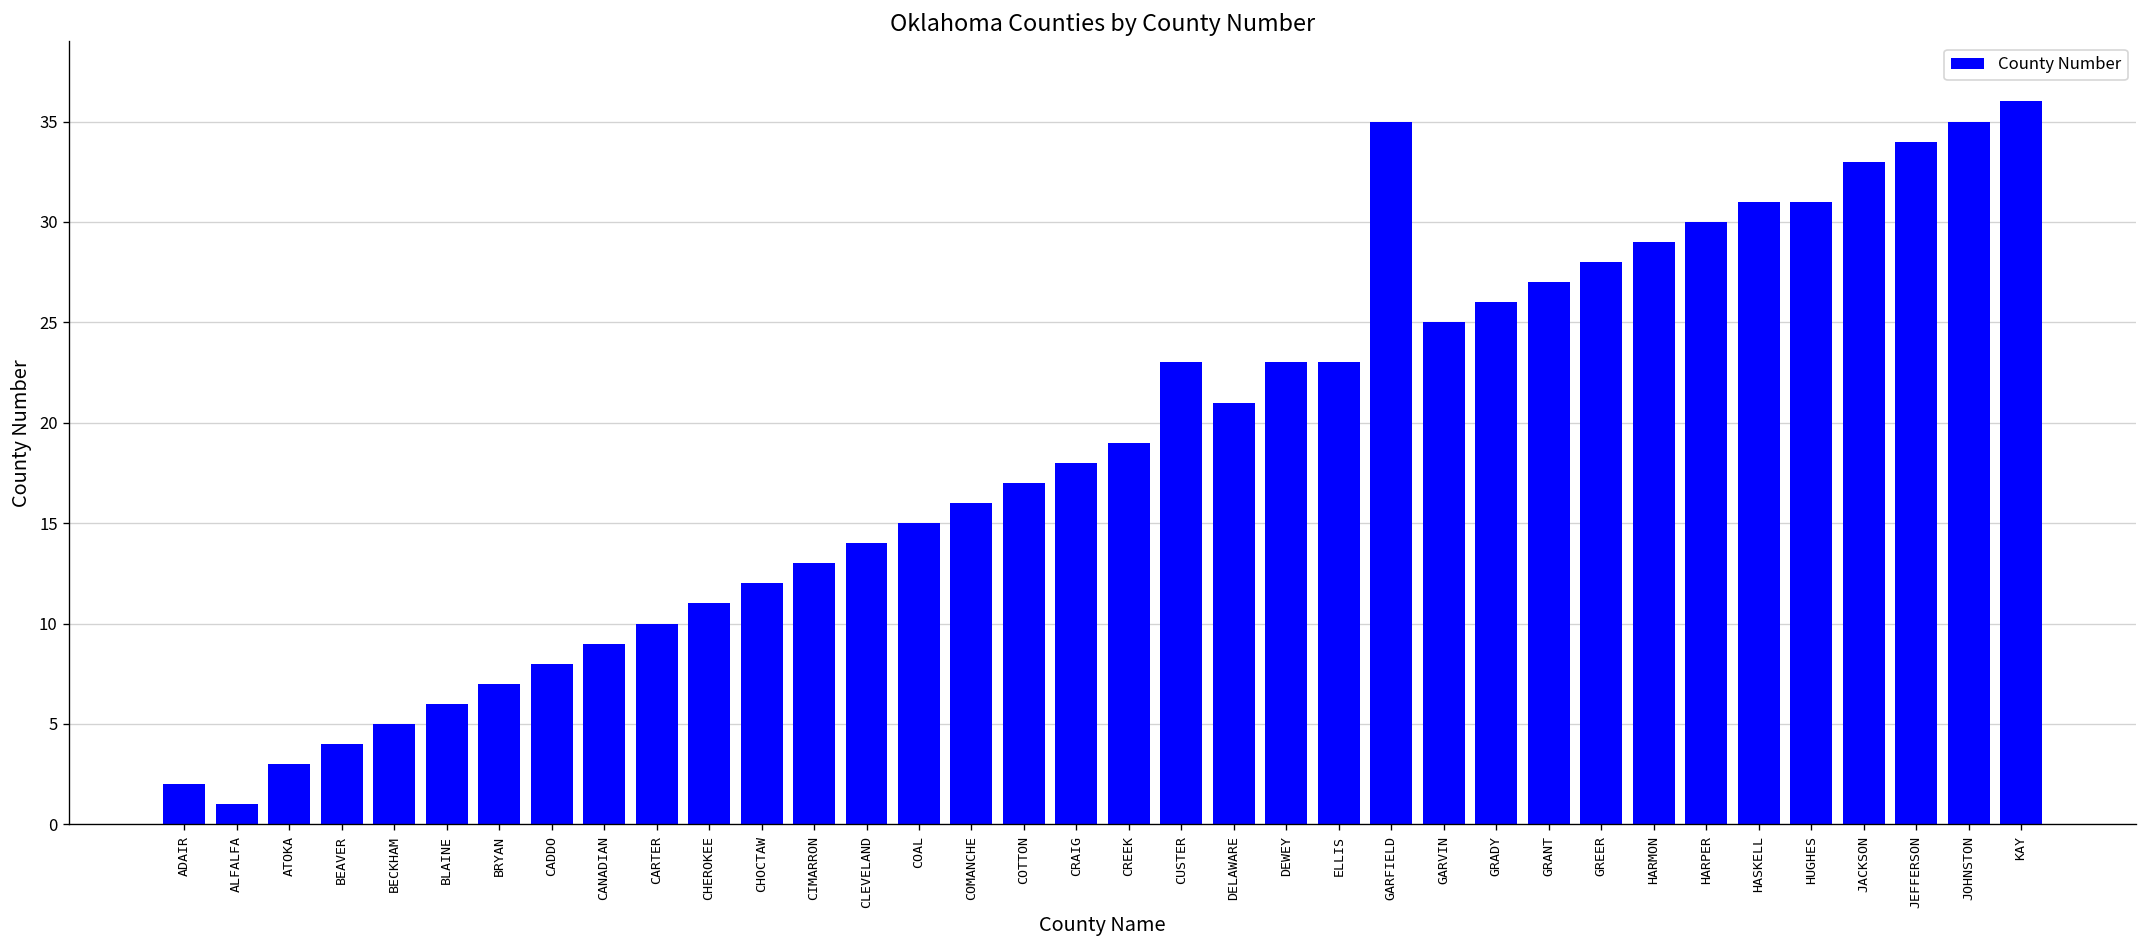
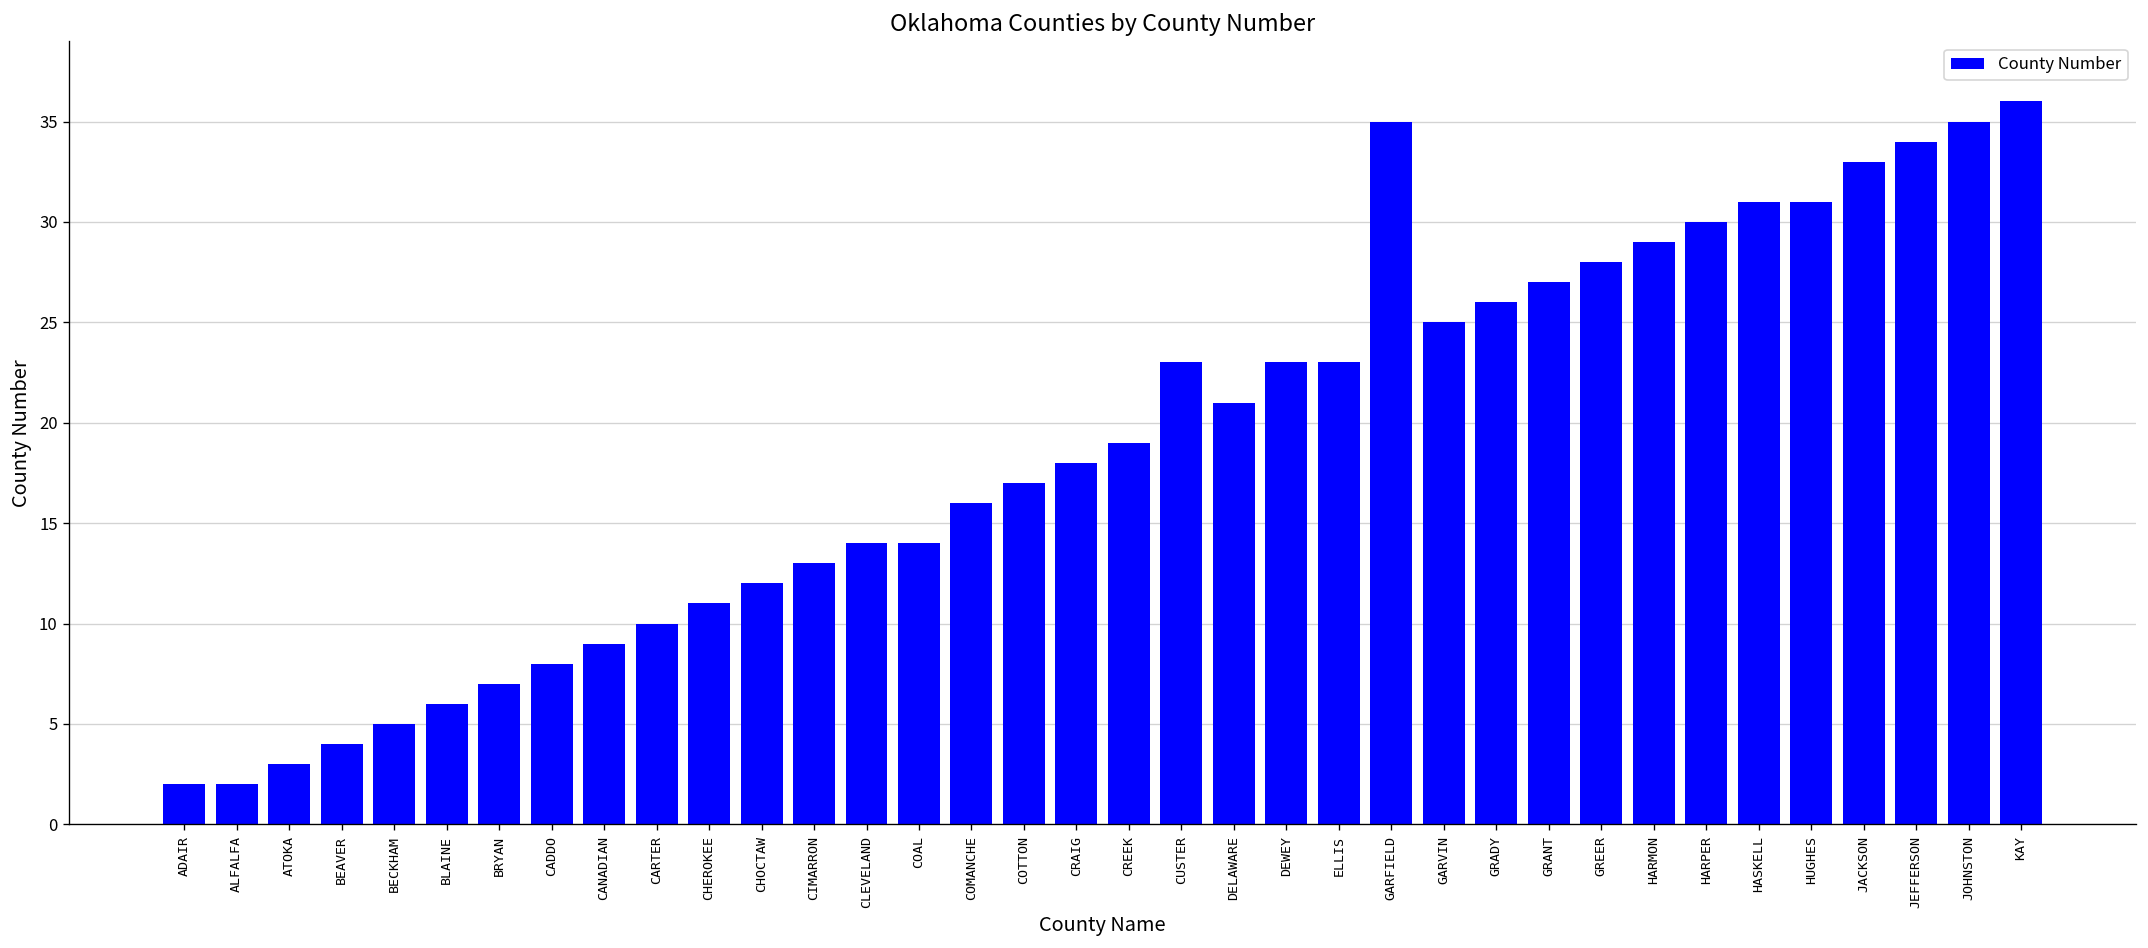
ALFALFA: 1 -> 2
COAL: 15 -> 14
